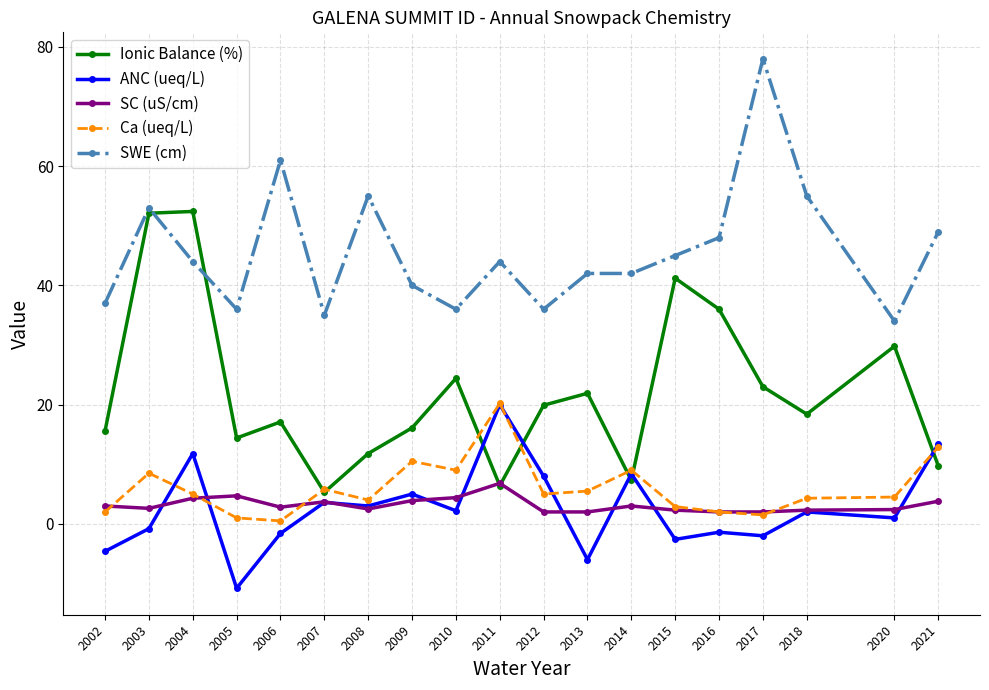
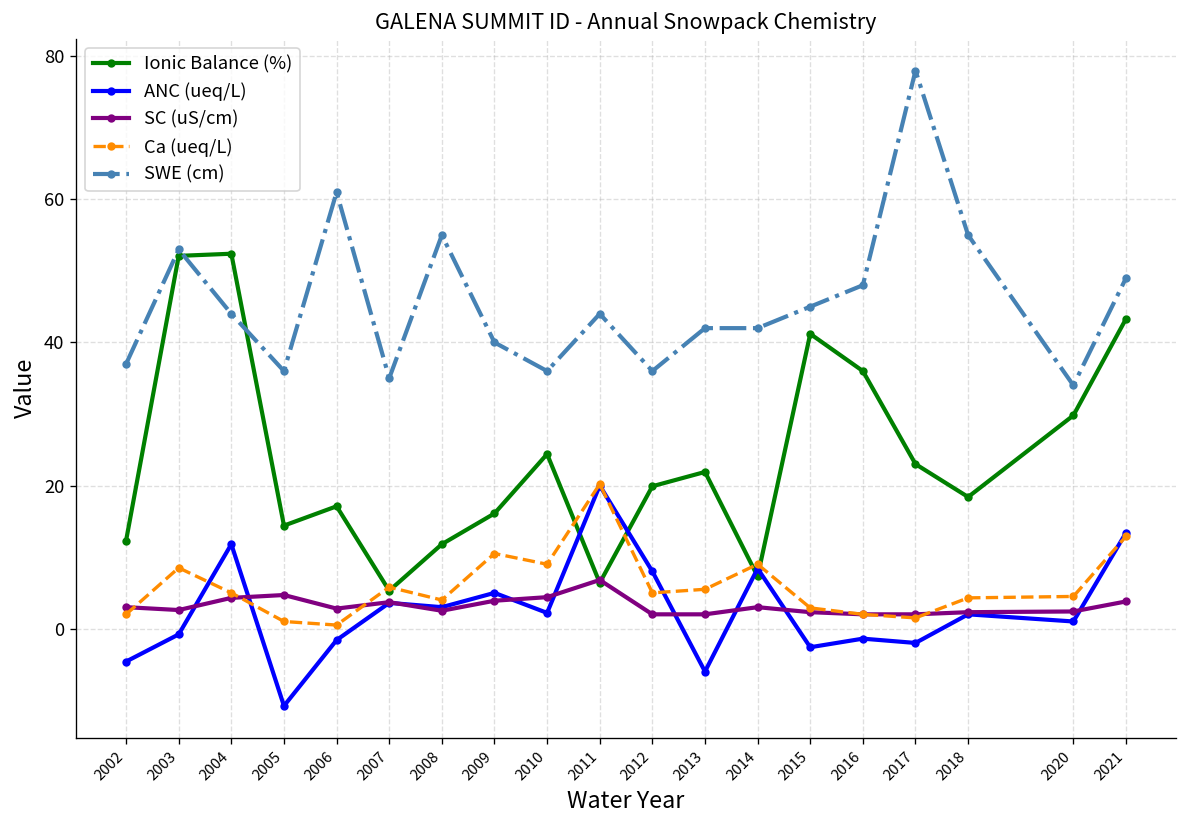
Ionic Balance (%), 2002: 16 -> 12
Ionic Balance (%), 2021: 10 -> 43
